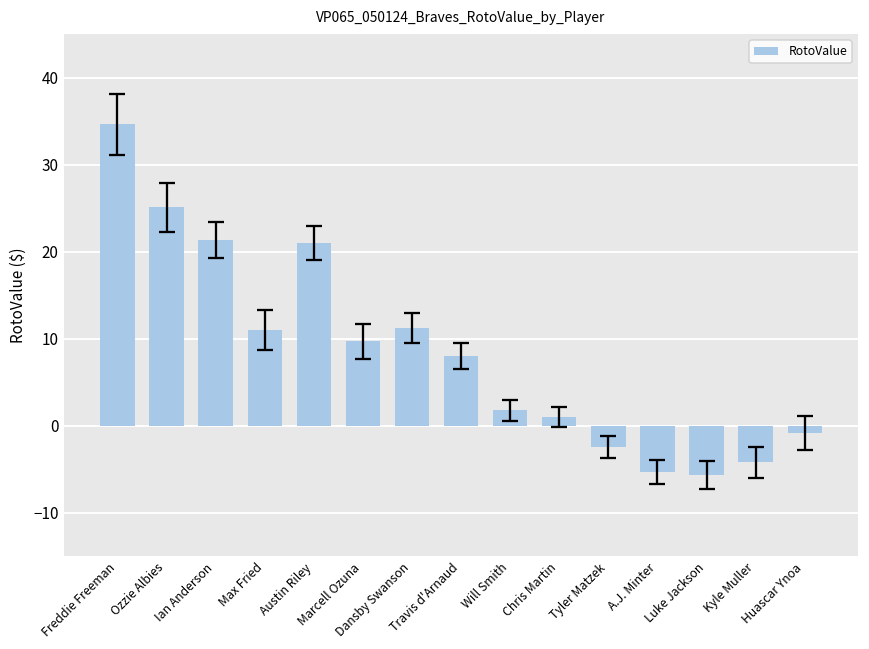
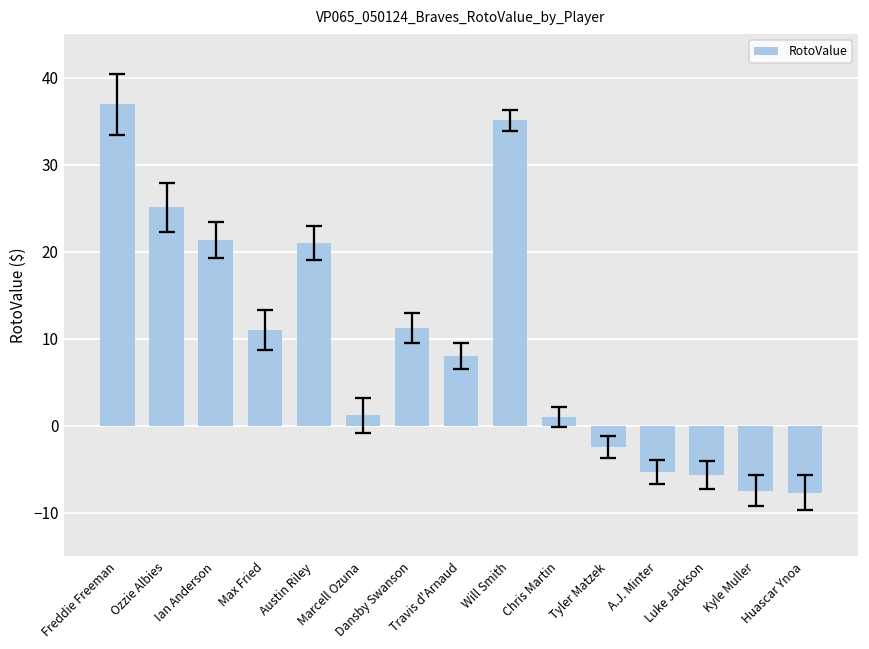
RotoValue, Freddie Freeman: 35 -> 37
RotoValue, Marcell Ozuna: 10 -> 1
RotoValue, Will Smith: 2 -> 35
RotoValue, Kyle Muller: -4 -> -7
RotoValue, Huascar Ynoa: -1 -> -8
